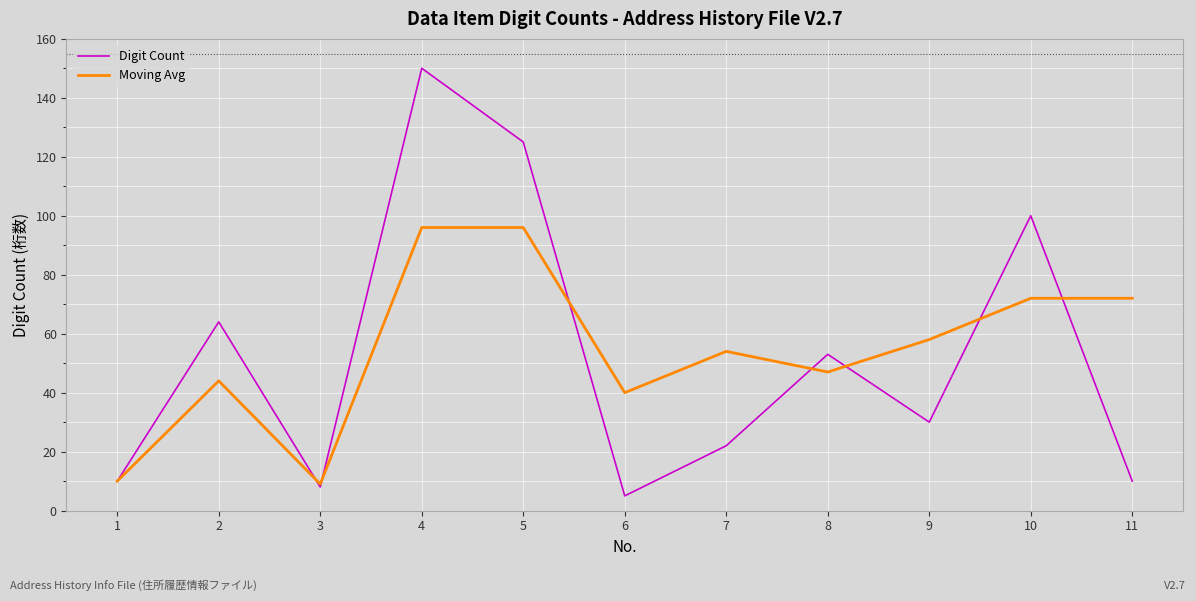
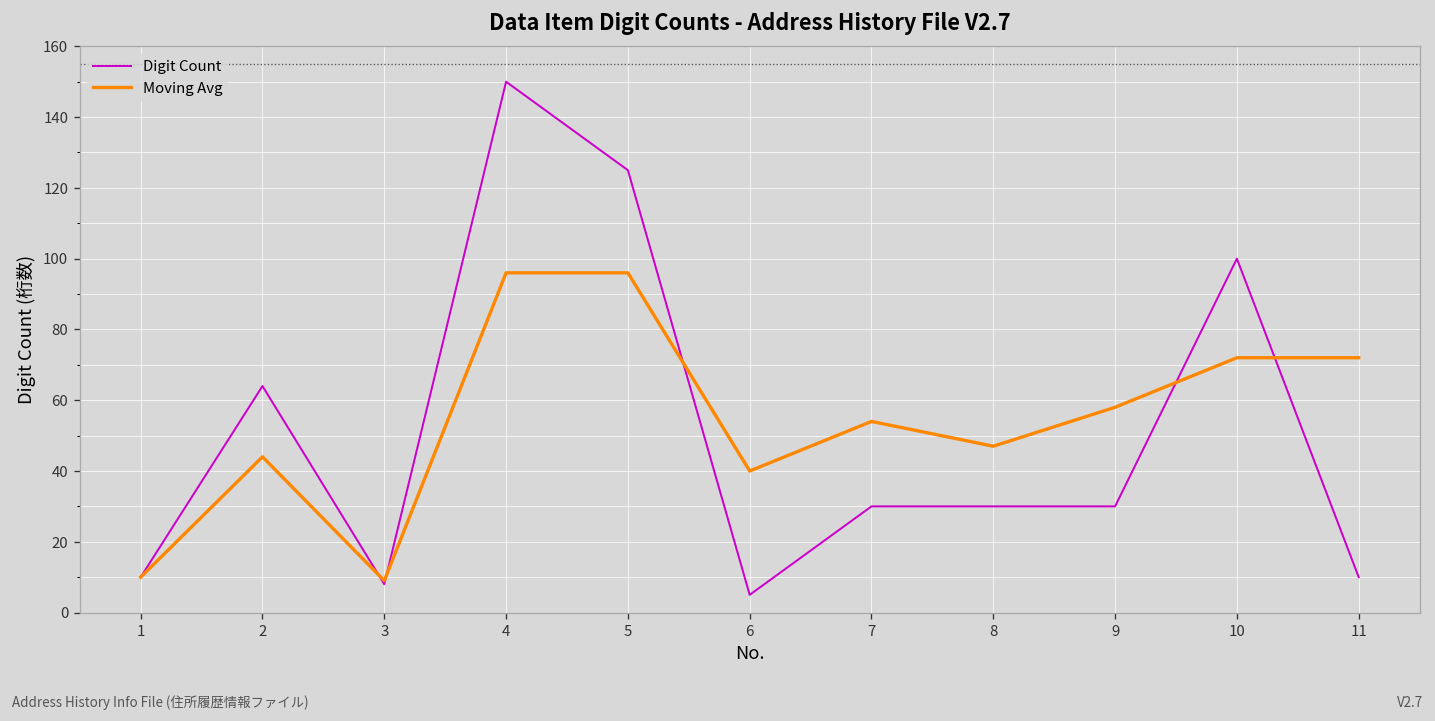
Digit Count, 7: 22 -> 30
Digit Count, 8: 53 -> 30
